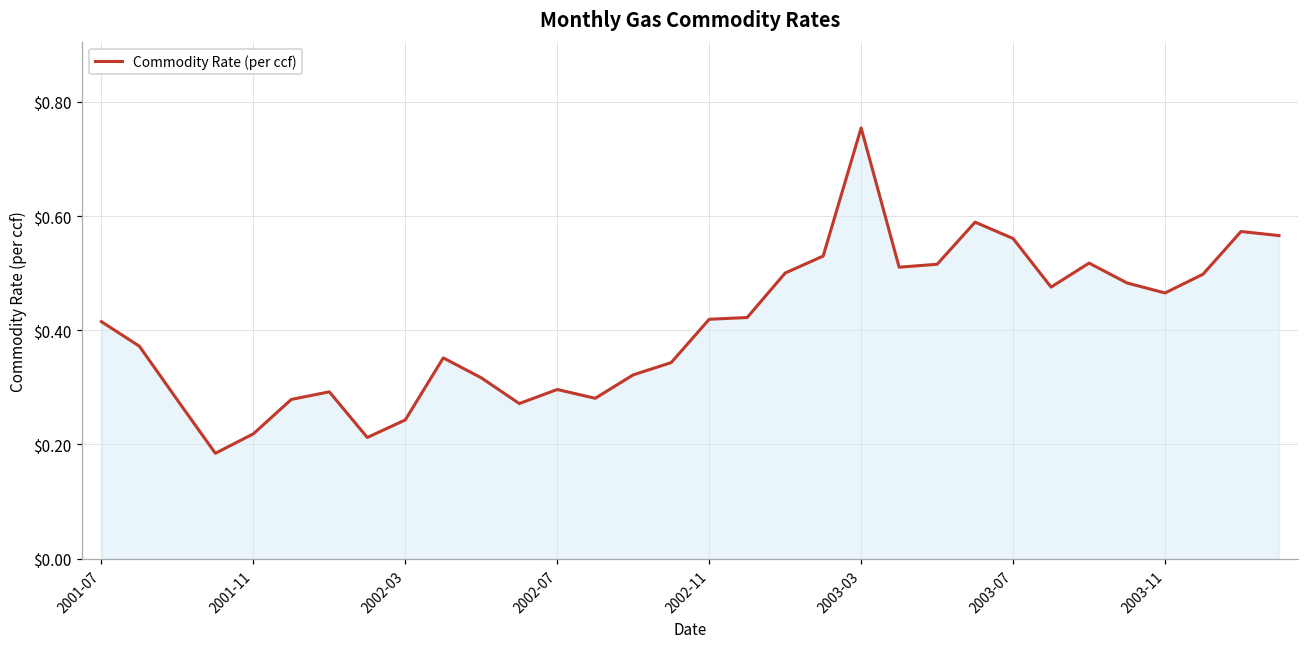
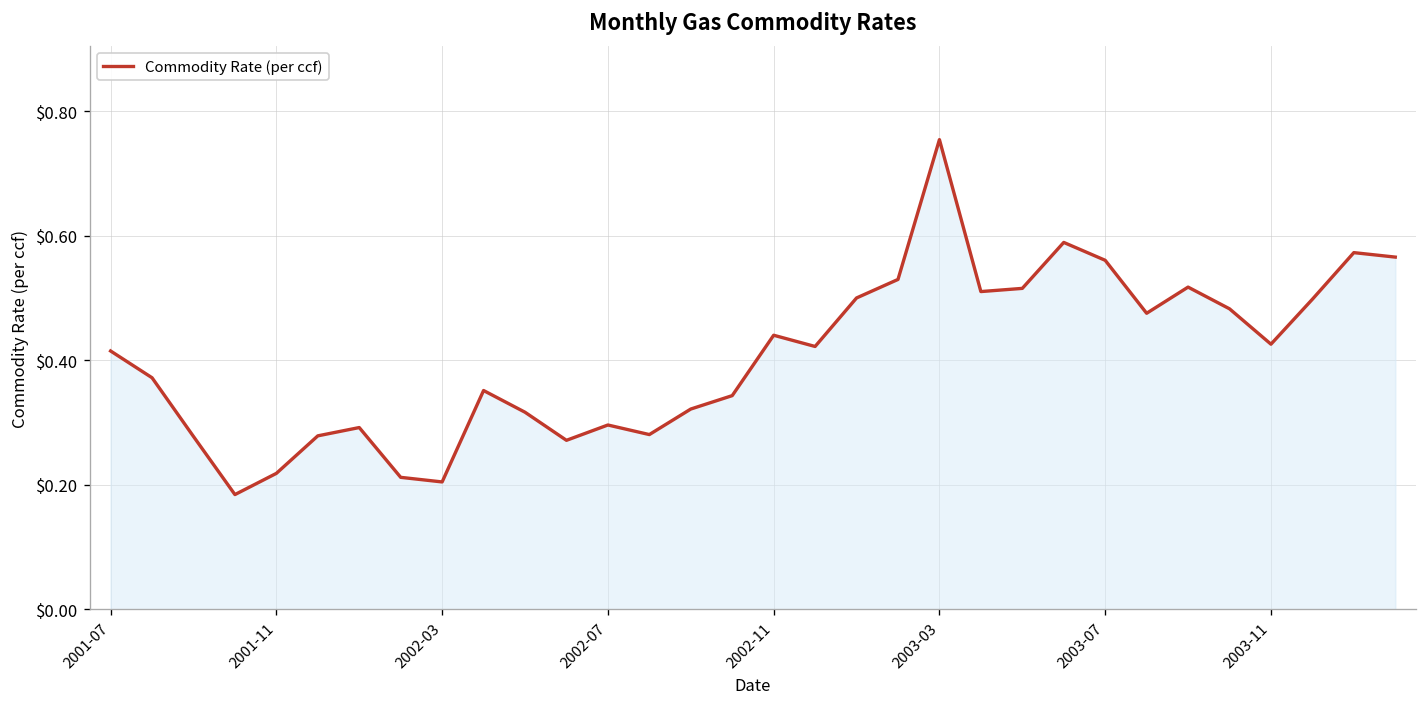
2002-03: $0.24 -> $0.20
2002-11: $0.42 -> $0.44
2003-11: $0.47 -> $0.43
